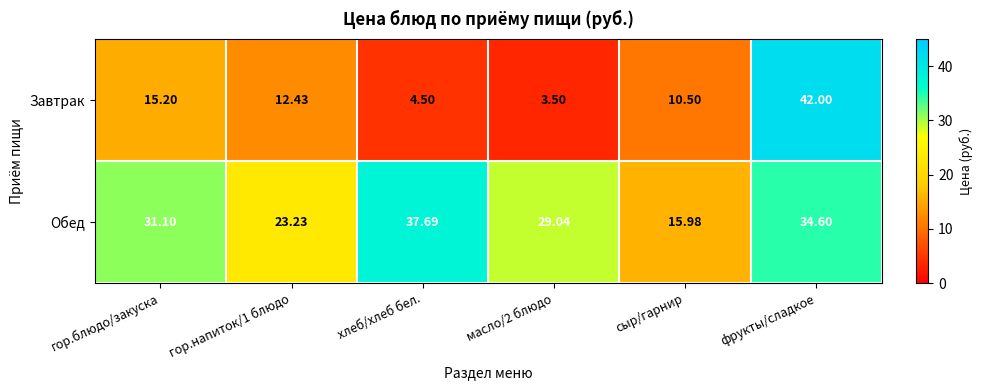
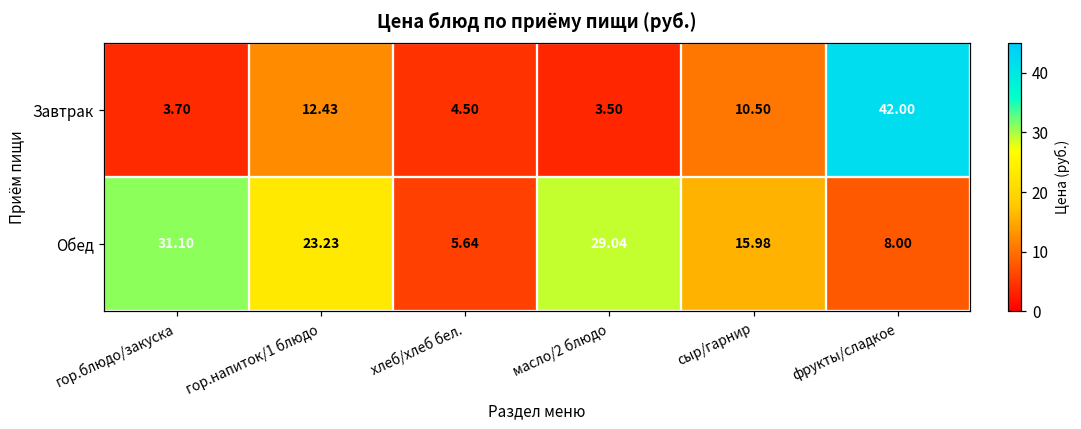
Завтрак, гор.блюдо/закуска: 15.20 -> 3.70
Обед, хлеб/хлеб бел.: 37.69 -> 5.64
Обед, фрукты/сладкое: 34.60 -> 8.00
